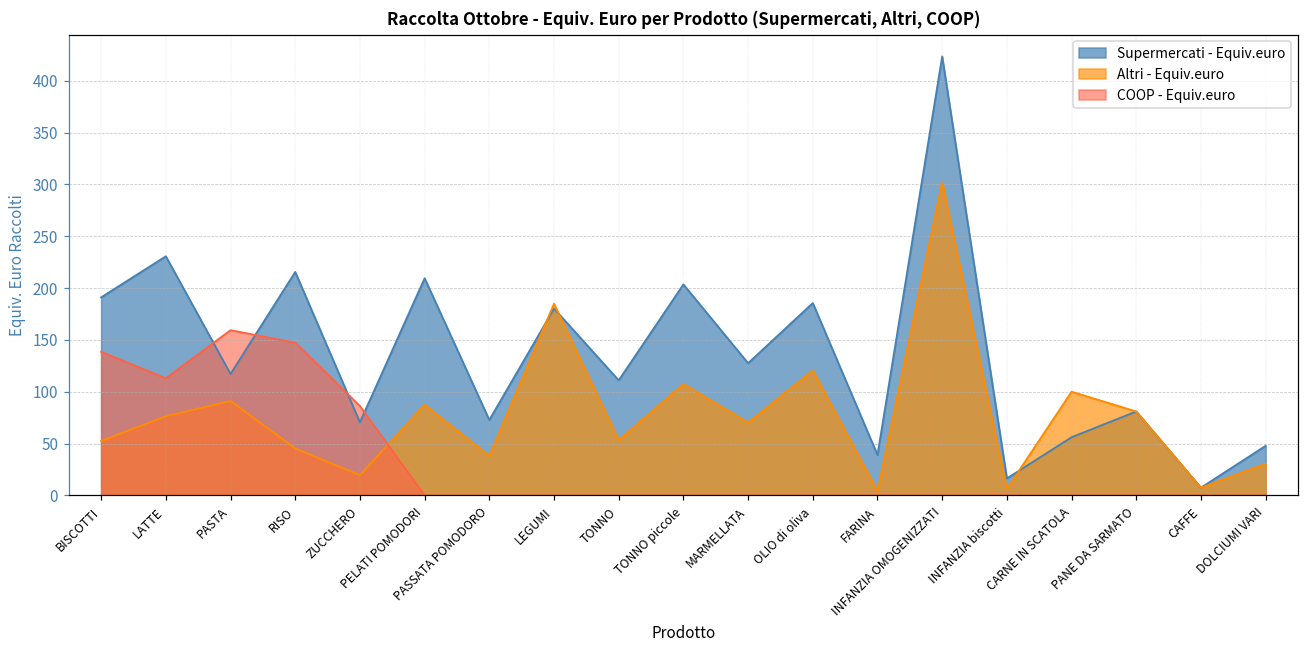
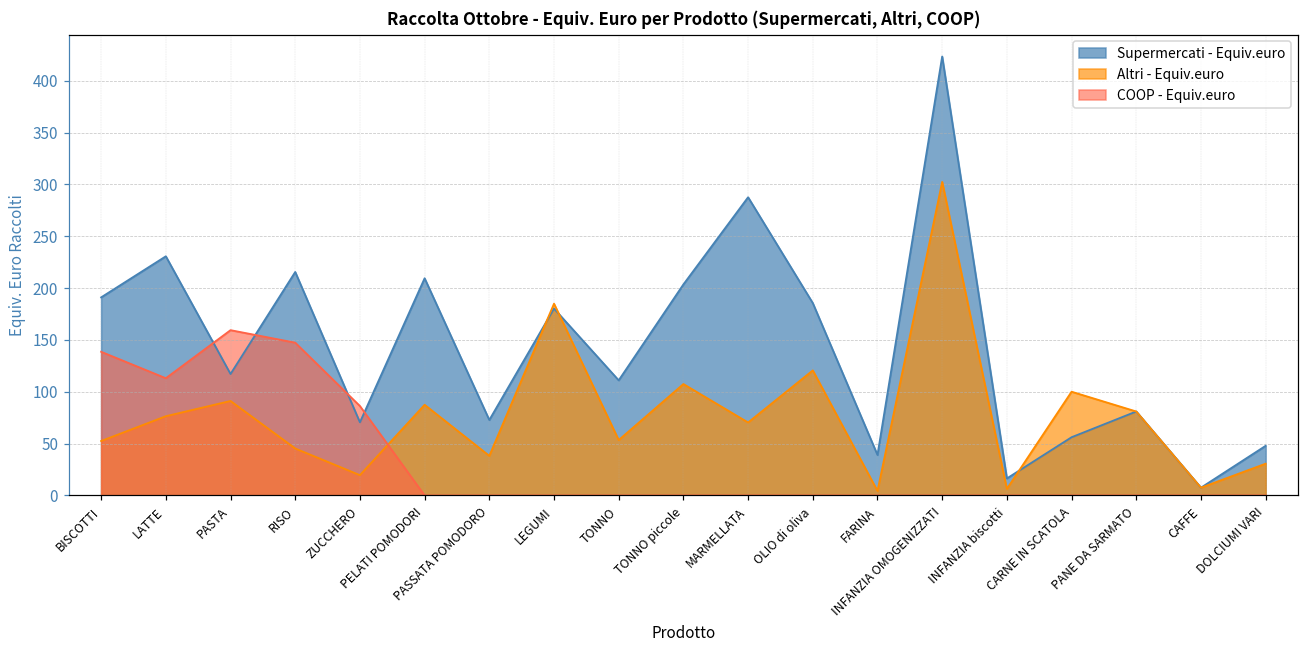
Supermercati - Equiv.euro, MARMELLATA: 130 -> 290
